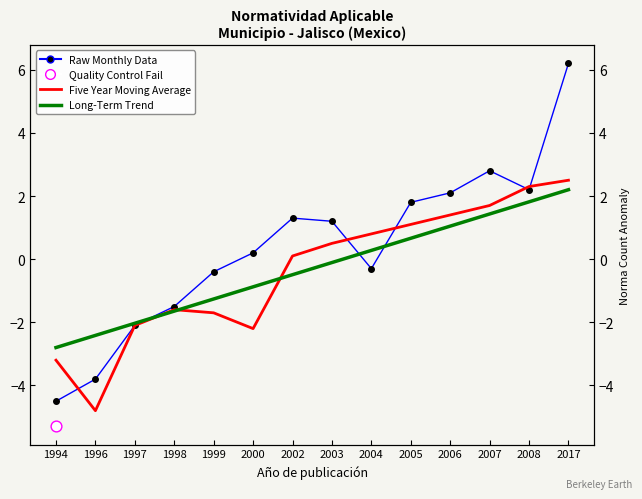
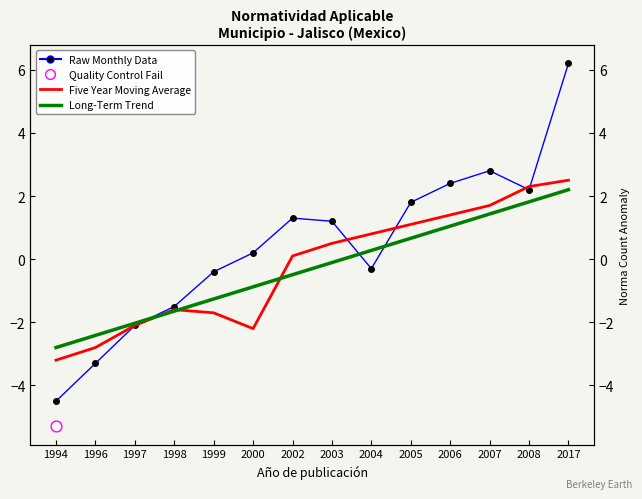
Raw Monthly Data, 1996: -3.8 -> -3.3
Five Year Moving Average, 1996: -4.8 -> -2.8
Raw Monthly Data, 2006: 2.1 -> 2.4
